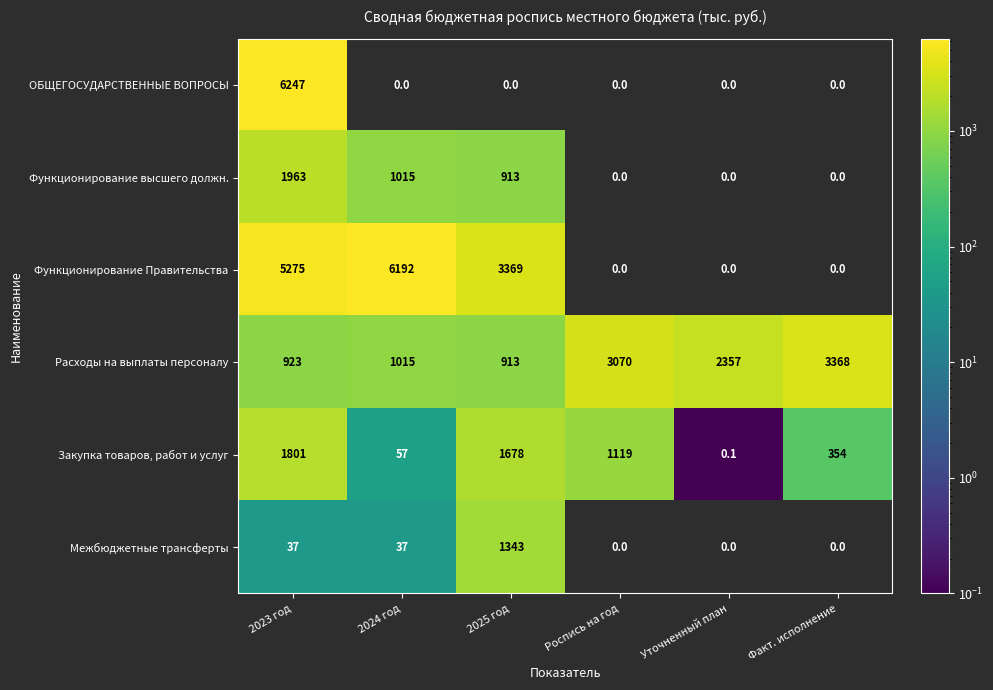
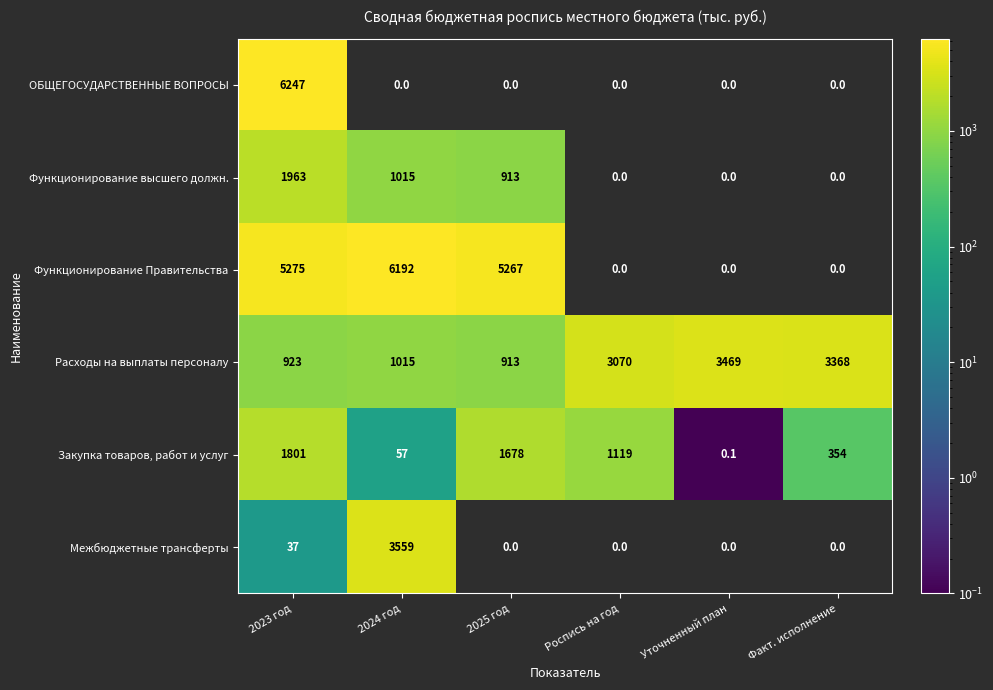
Функционирование Правительства, 2025 год: 3369 -> 5267
Расходы на выплаты персоналу, Уточненный план: 2357 -> 3469
Межбюджетные трансферты, 2024 год: 37 -> 3559
Межбюджетные трансферты, 2025 год: 1343 -> 0.0
